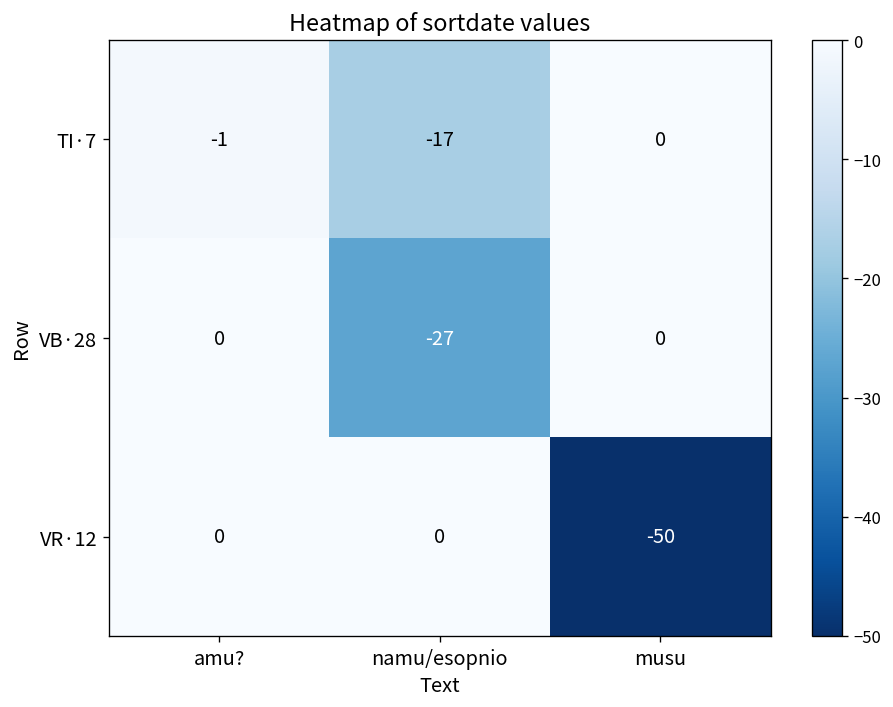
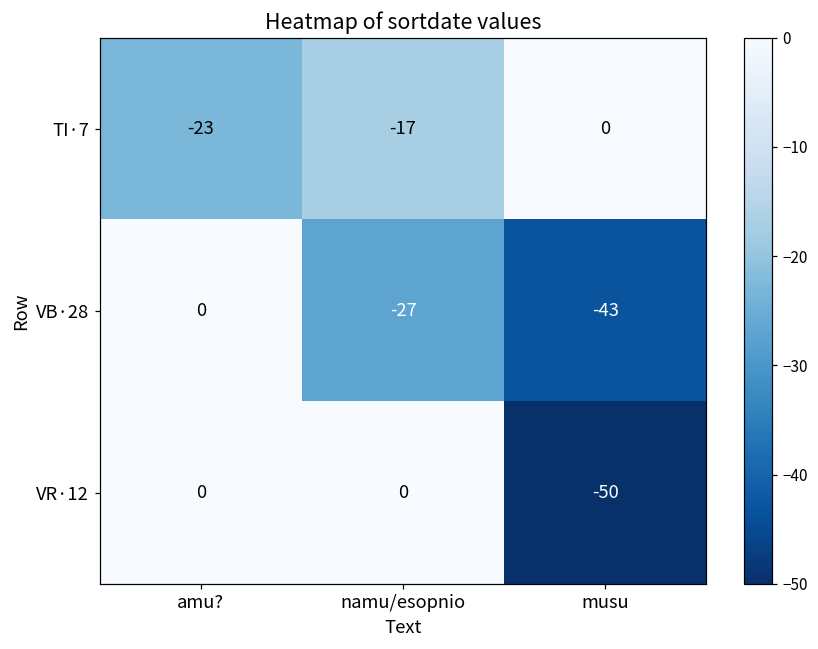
TI·7, amu?: -1 -> -23
VB·28, musu: 0 -> -43
